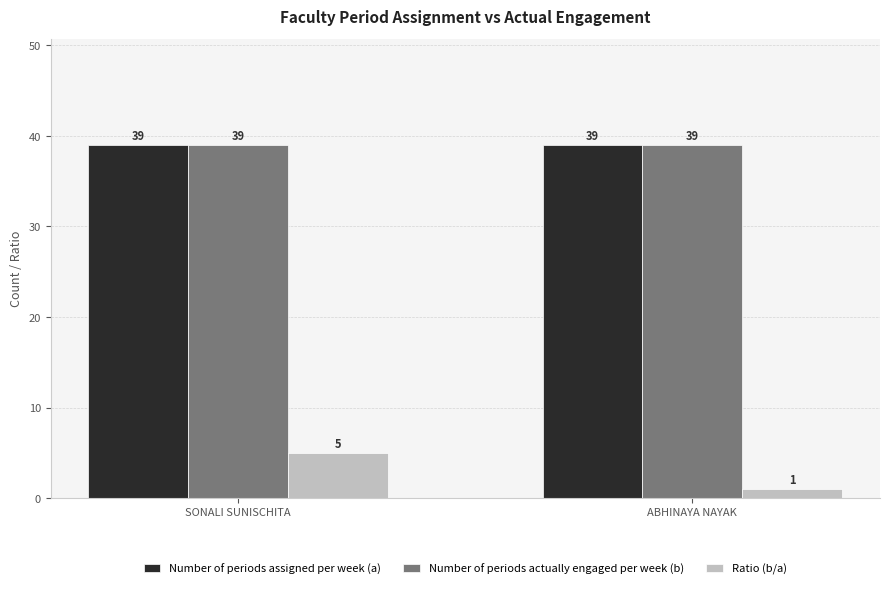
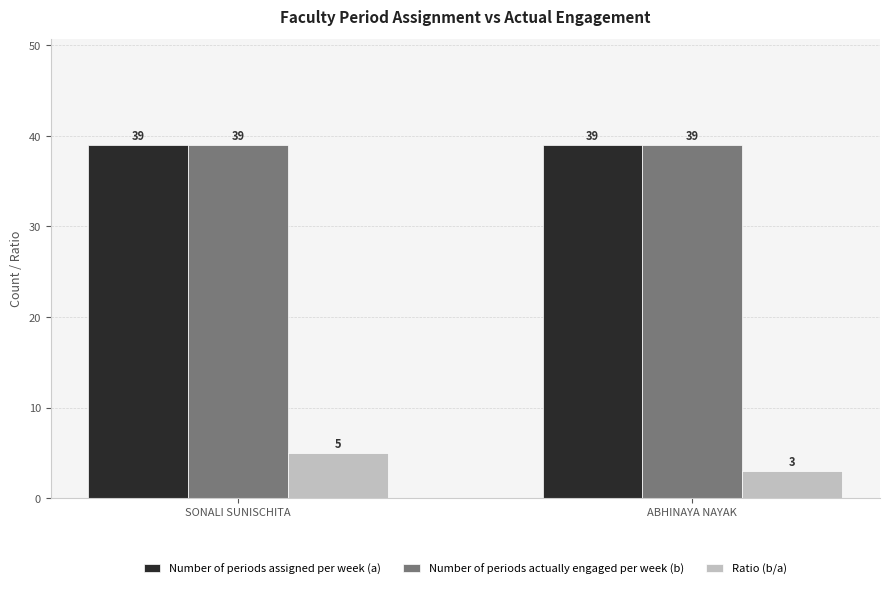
Ratio (b/a), ABHINAYA NAYAK: 1 -> 3
